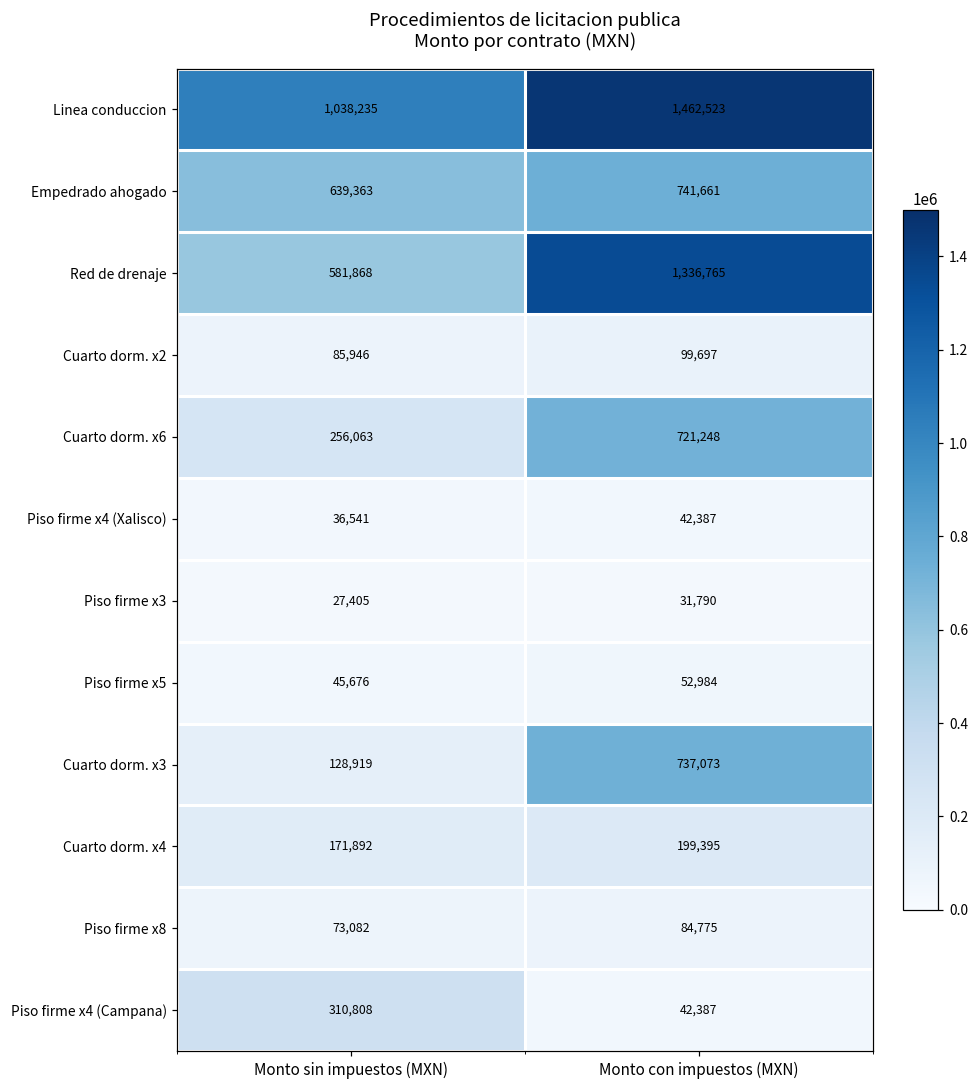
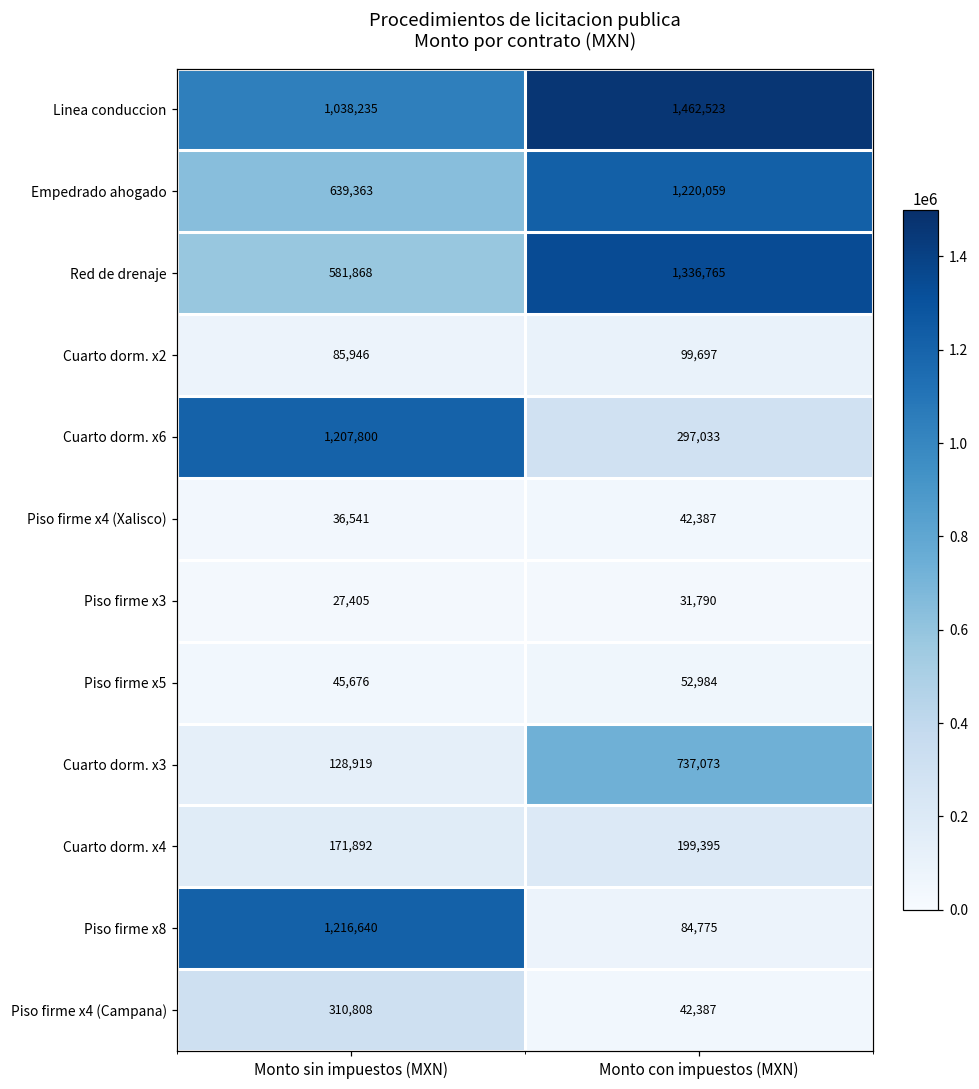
Empedrado ahogado, Monto con impuestos (MXN): 741,661 -> 1,220,059
Cuarto dorm. x6, Monto sin impuestos (MXN): 256,063 -> 1,207,800
Cuarto dorm. x6, Monto con impuestos (MXN): 721,248 -> 297,033
Piso firme x8, Monto sin impuestos (MXN): 73,082 -> 1,216,640
